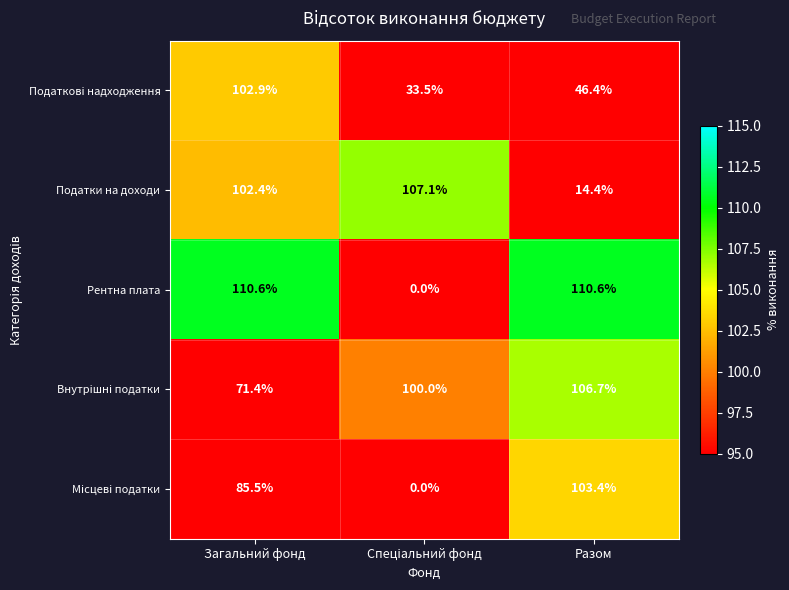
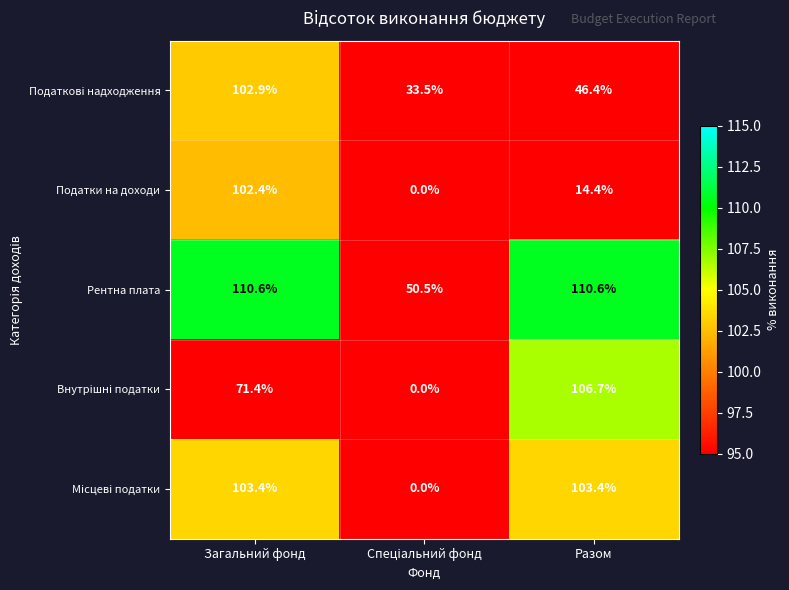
Податки на доходи, Спеціальний фонд: 107.1% -> 0.0%
Рентна плата, Спеціальний фонд: 0.0% -> 50.5%
Внутрішні податки, Спеціальний фонд: 100.0% -> 0.0%
Місцеві податки, Загальний фонд: 85.5% -> 103.4%
